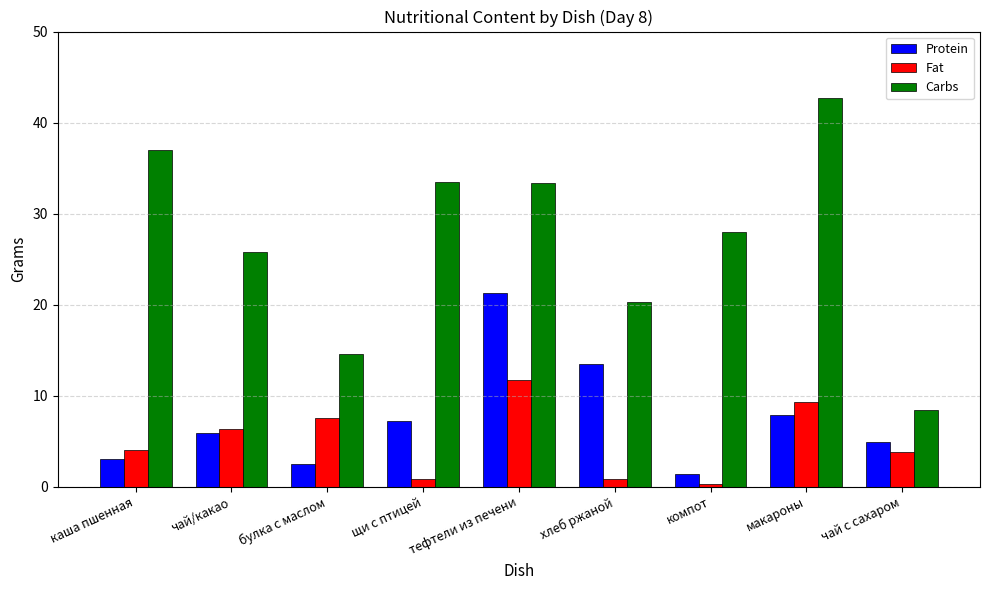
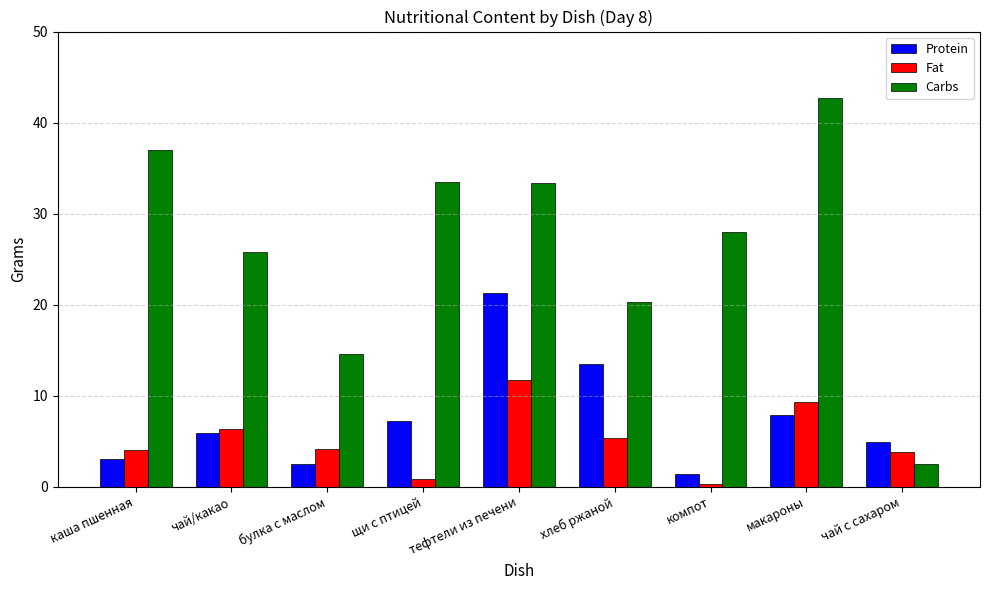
Fat, булка с маслом: 8 -> 4
Fat, хлеб ржаной: 1 -> 5
Carbs, чай с сахаром: 8 -> 3
